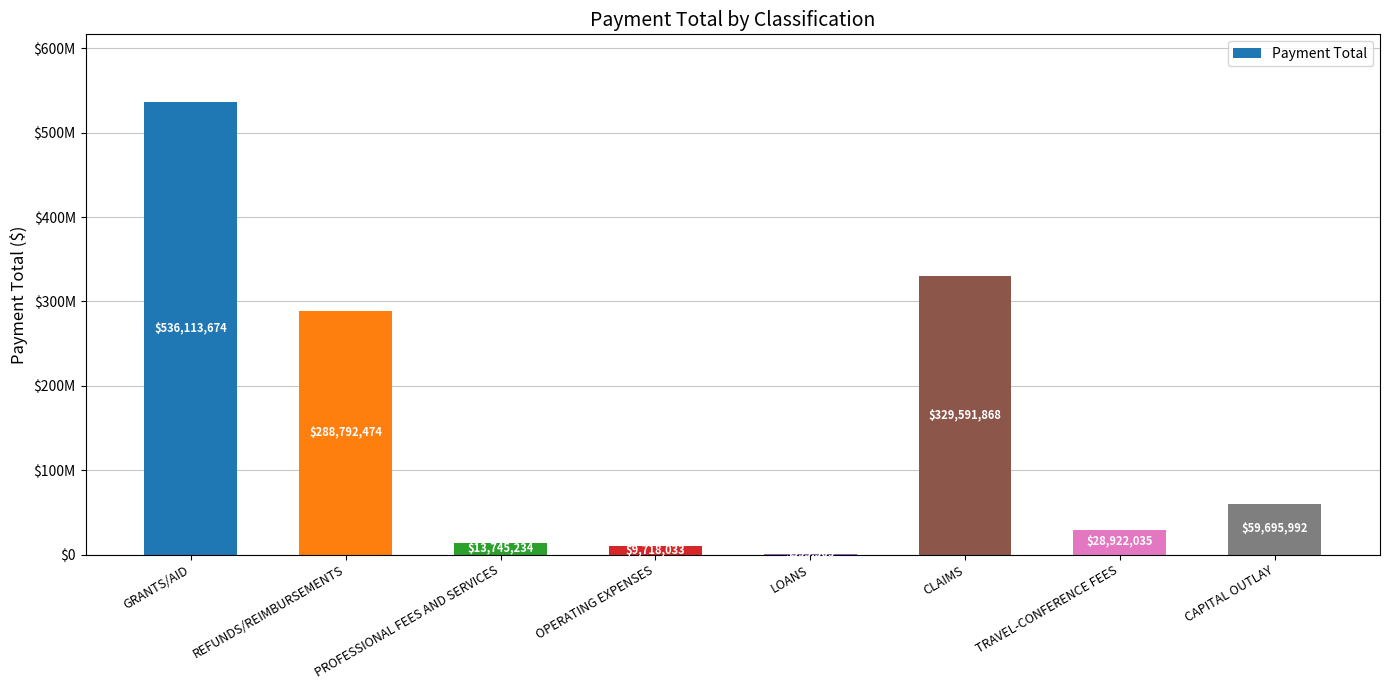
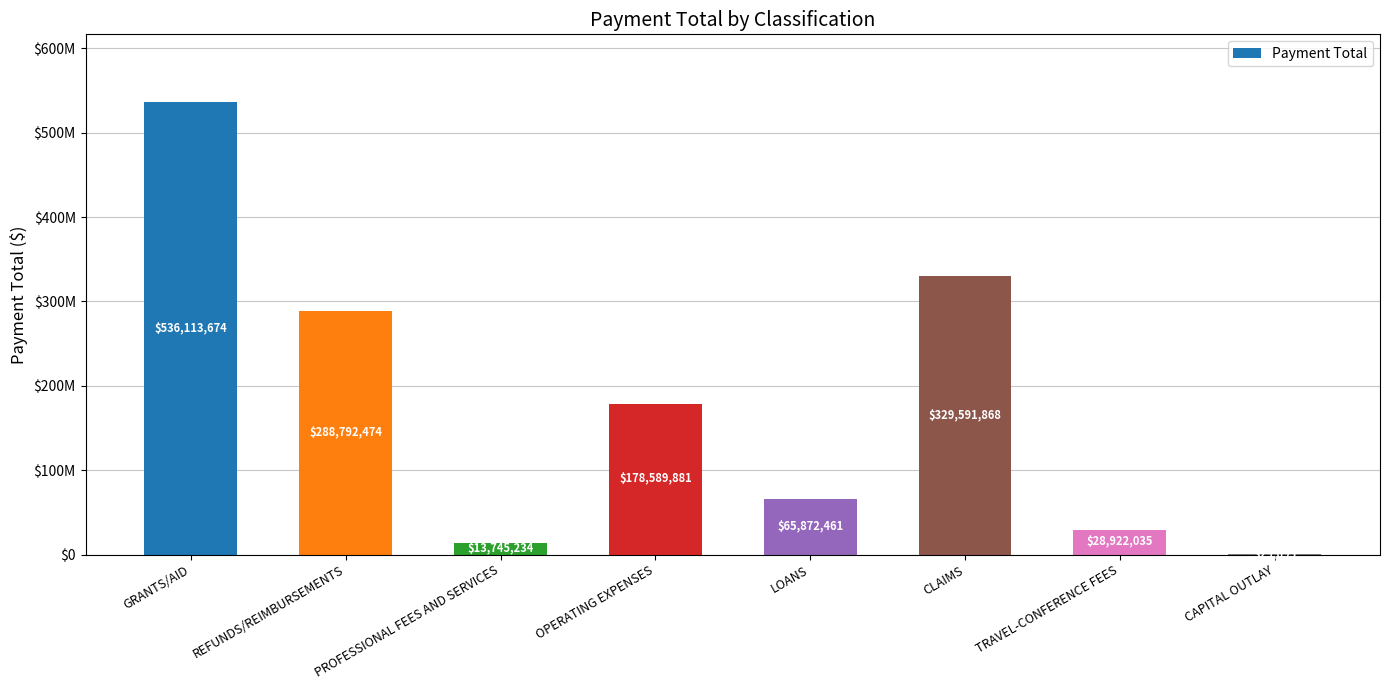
OPERATING EXPENSES: $9,718,033 -> $178,589,881
LOANS: $0 -> $70000000
CAPITAL OUTLAY: $60000000 -> $0
